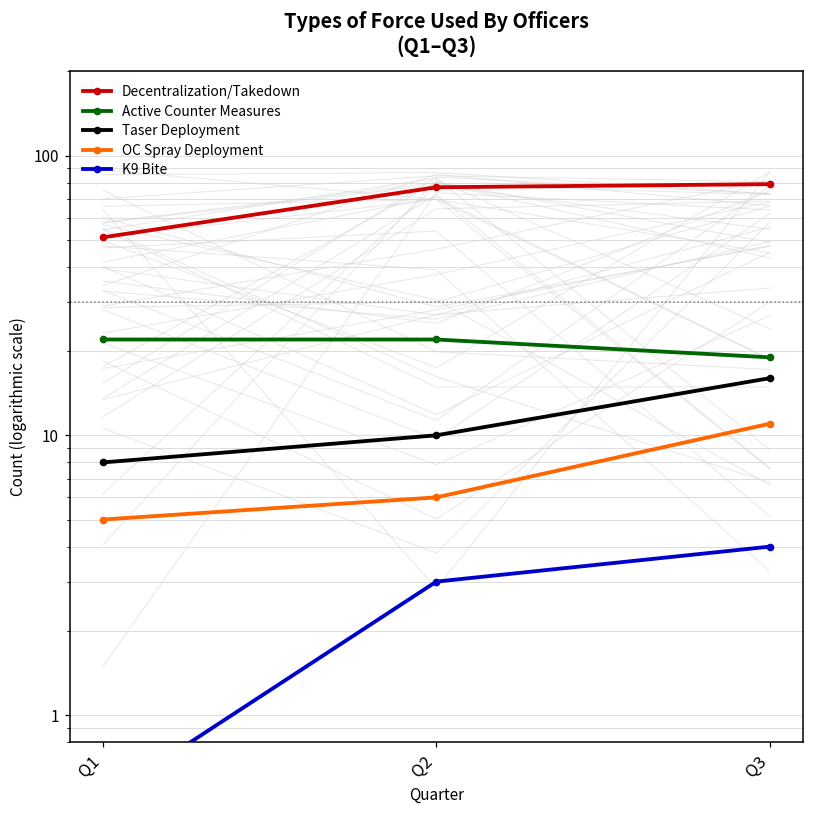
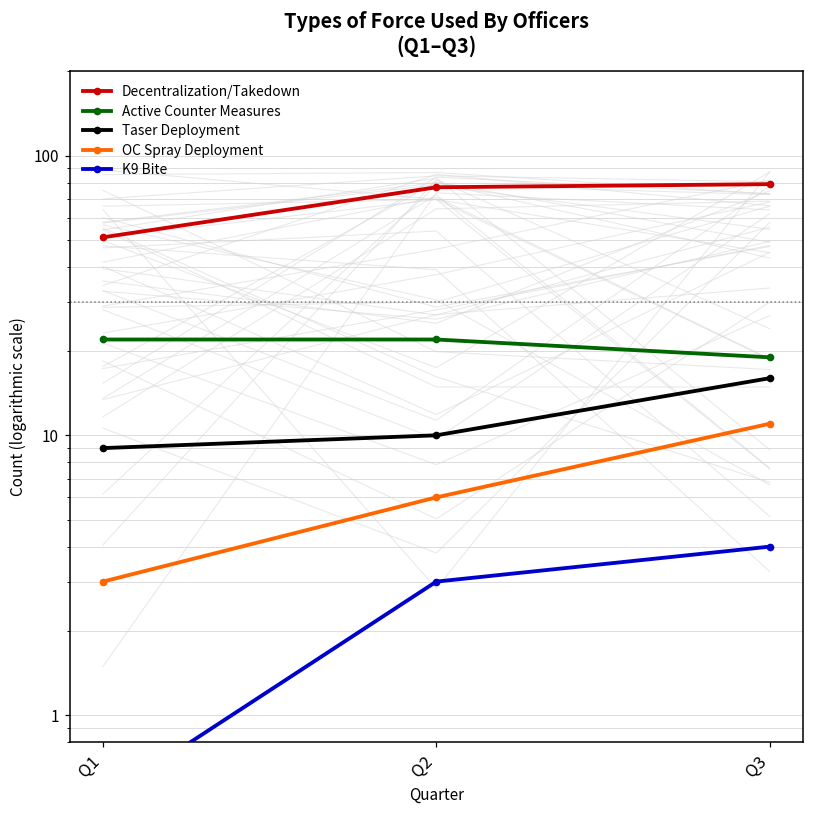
Taser Deployment, Q1: 8 -> 9
OC Spray Deployment, Q1: 5 -> 3
